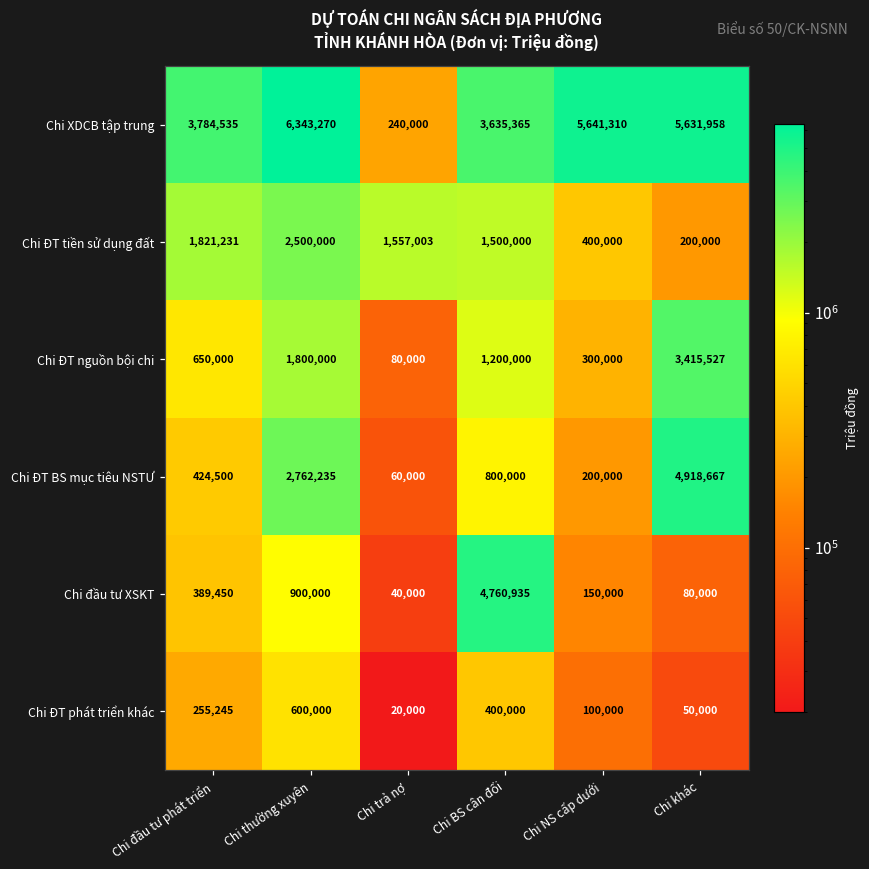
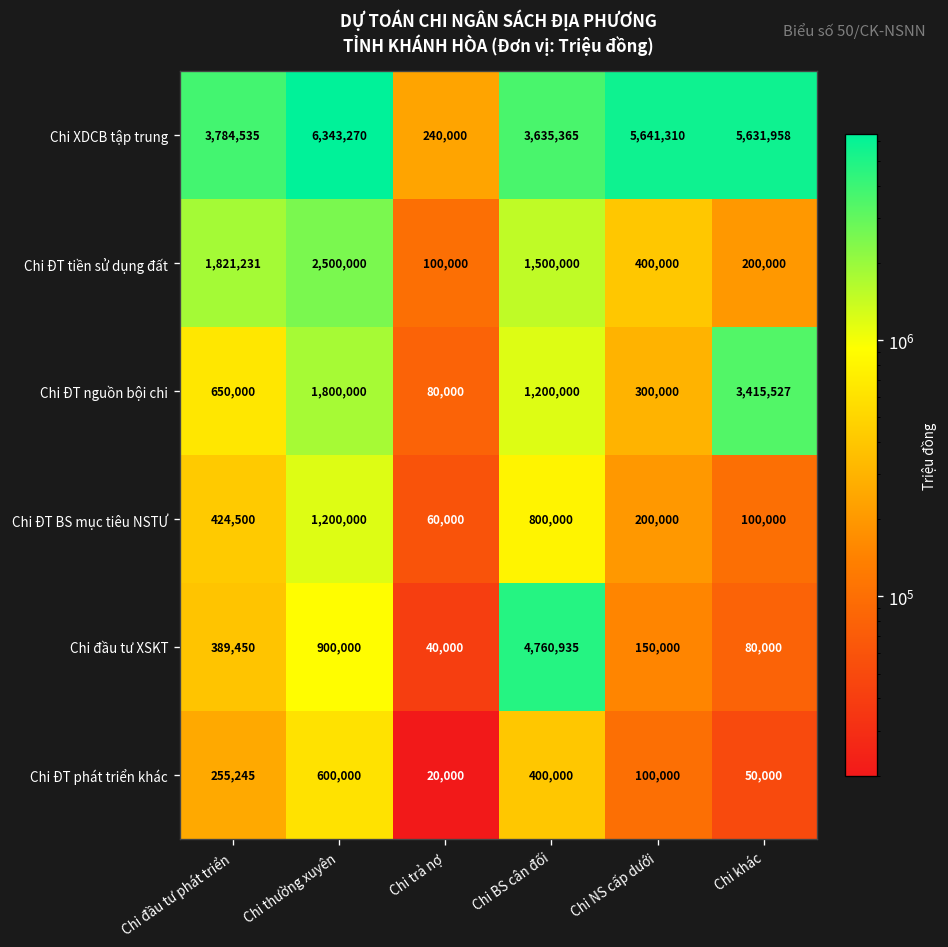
Chi ĐT tiền sử dụng đất, Chi trả nợ: 1,557,003 -> 100,000
Chi ĐT BS mục tiêu NSTƯ, Chi thường xuyên: 2,762,235 -> 1,200,000
Chi ĐT BS mục tiêu NSTƯ, Chi khác: 4,918,667 -> 100,000
